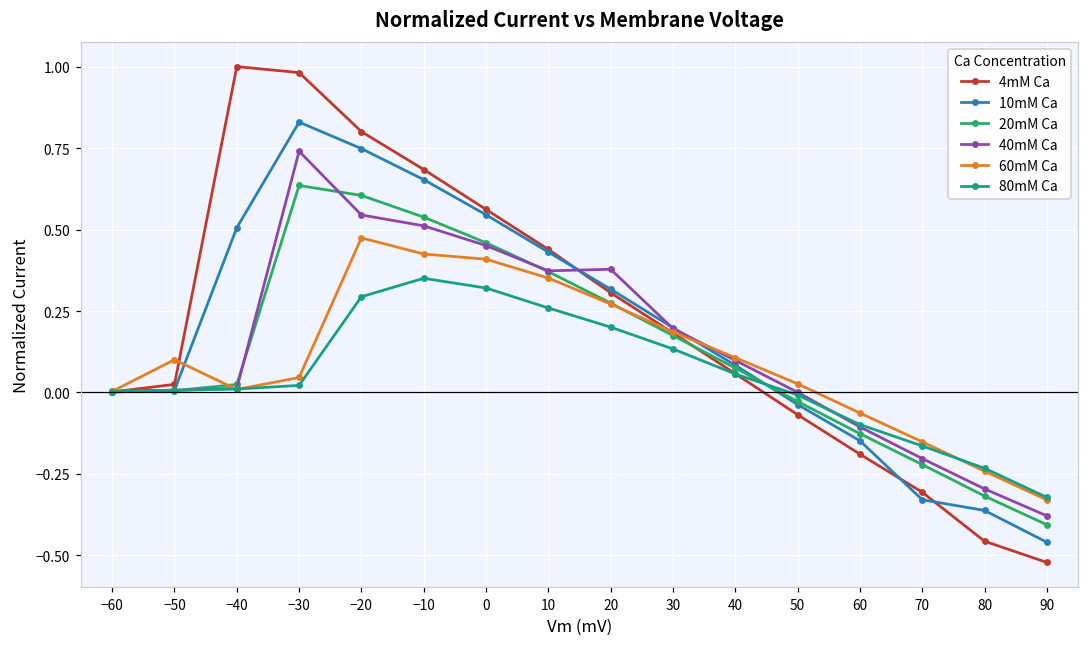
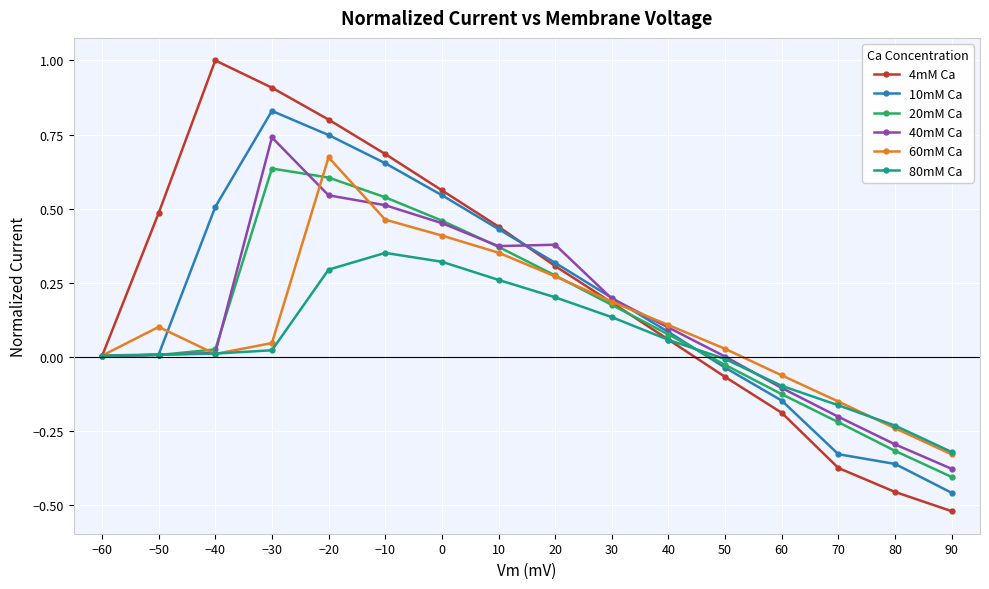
4mM Ca, −50: 0.02 -> 0.48
4mM Ca, −30: 0.98 -> 0.91
60mM Ca, −20: 0.47 -> 0.67
60mM Ca, −10: 0.42 -> 0.46
4mM Ca, 70: -0.31 -> -0.38
